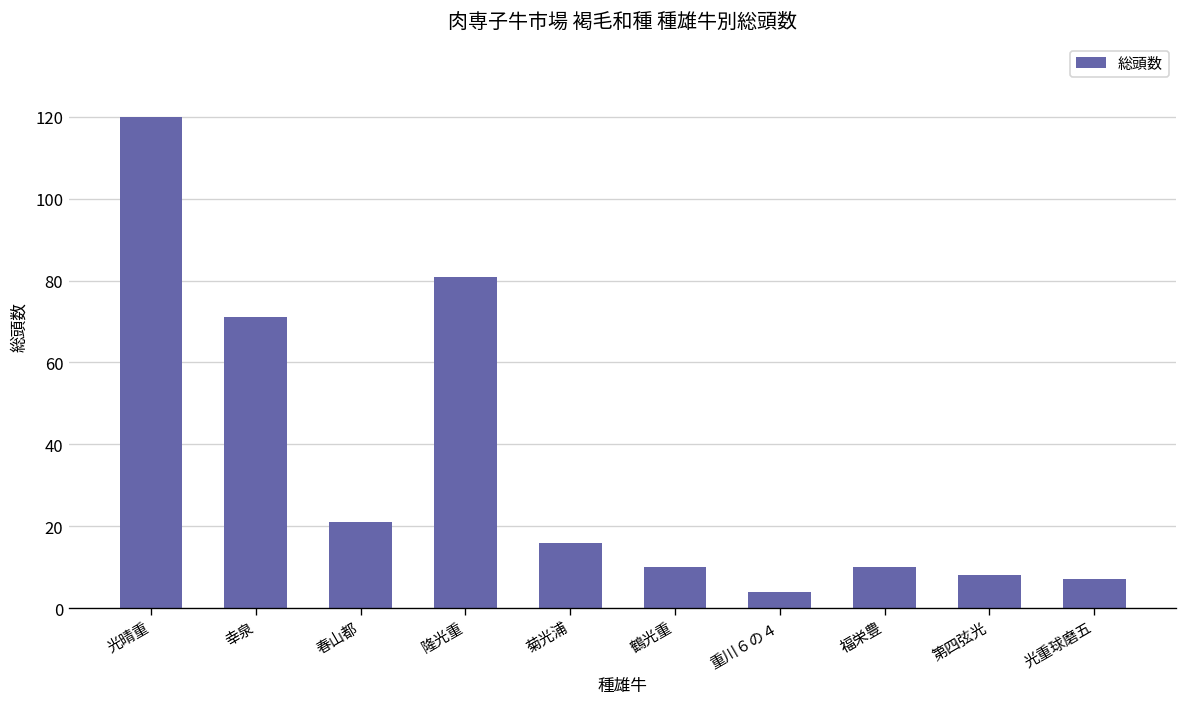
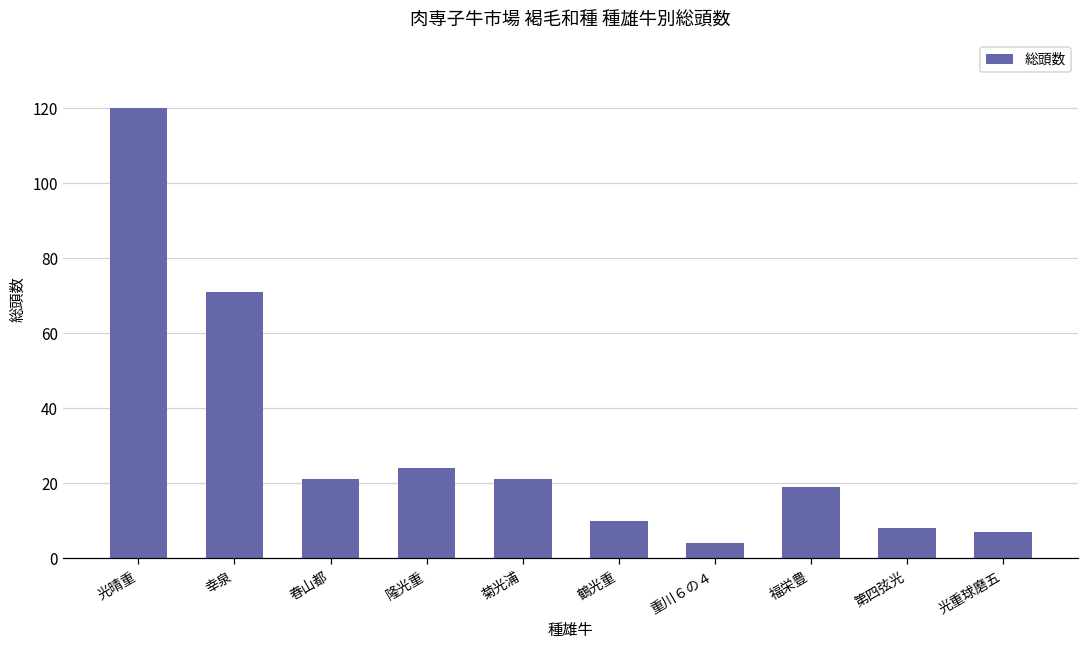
隆光重: 81 -> 24
菊光浦: 16 -> 21
福栄豊: 10 -> 19
